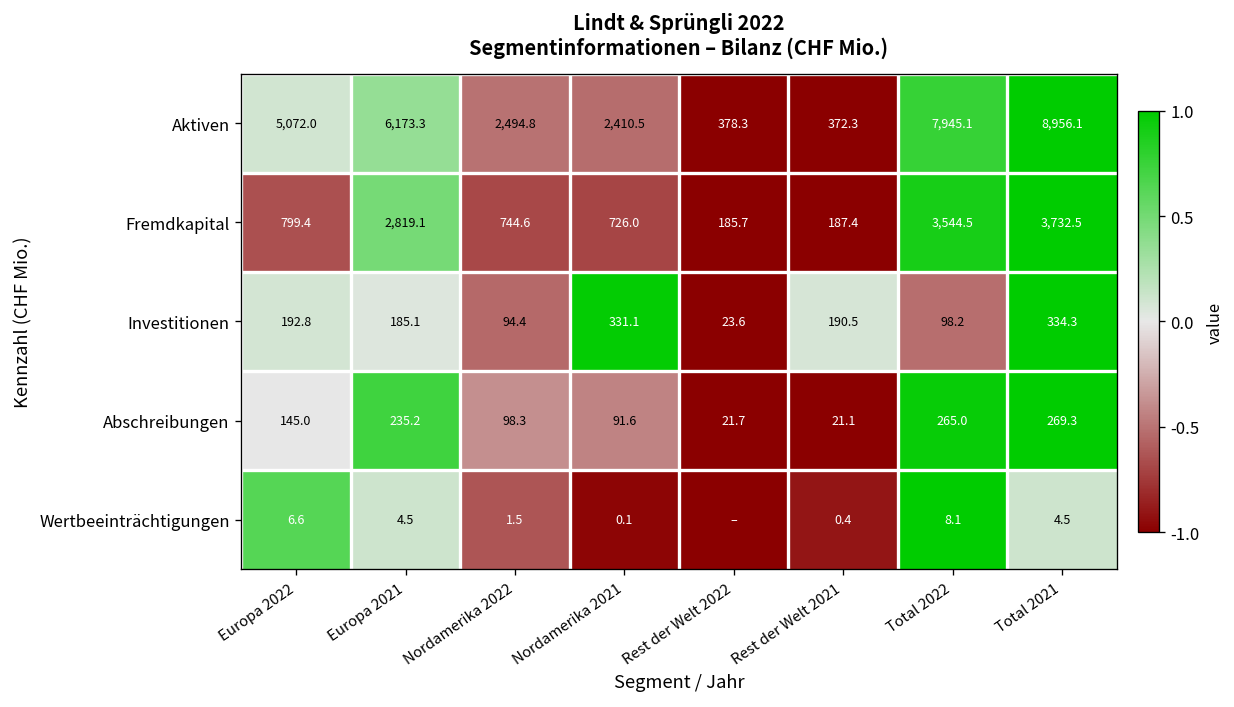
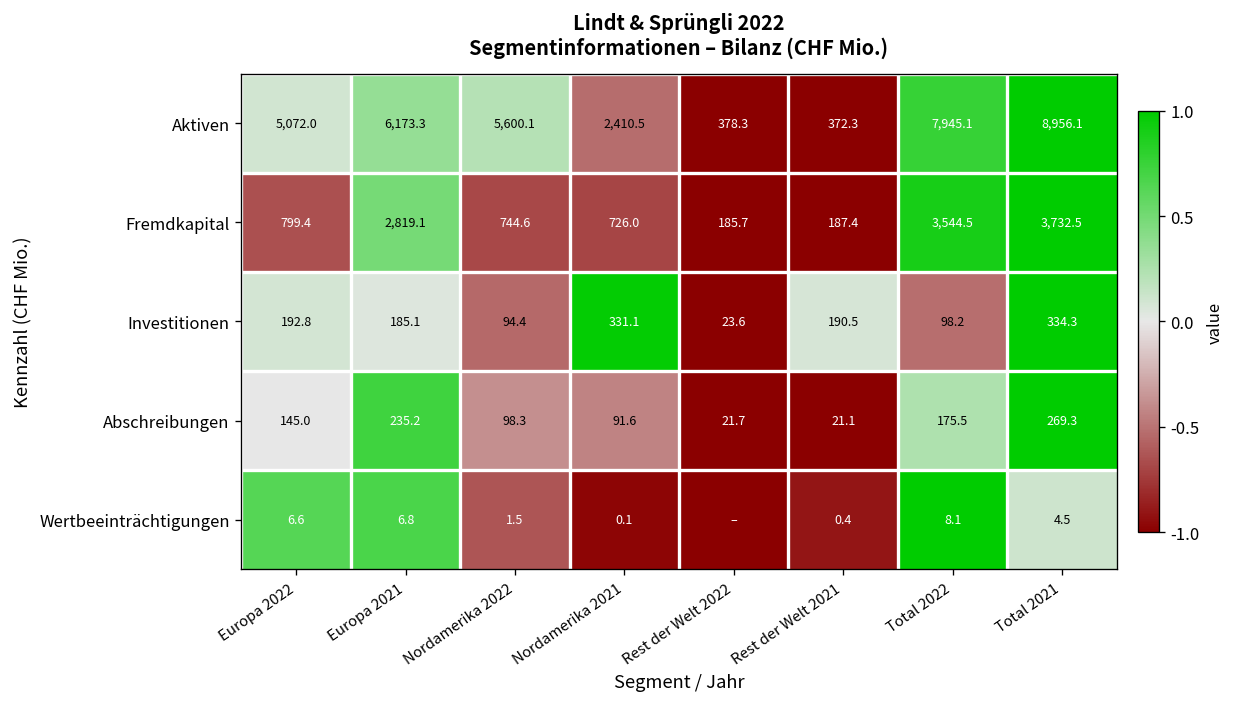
Aktiven, Nordamerika 2022: 2,494.8 -> 5,600.1
Abschreibungen, Total 2022: 265.0 -> 175.5
Wertbeeinträchtigungen, Europa 2021: 4.5 -> 6.8
